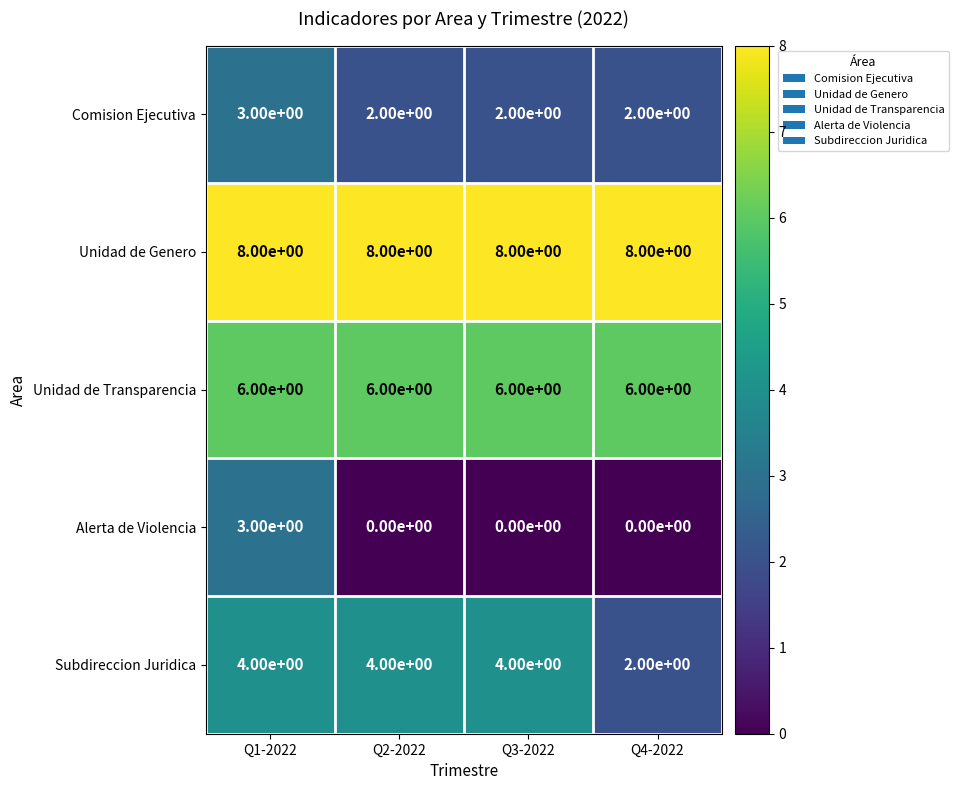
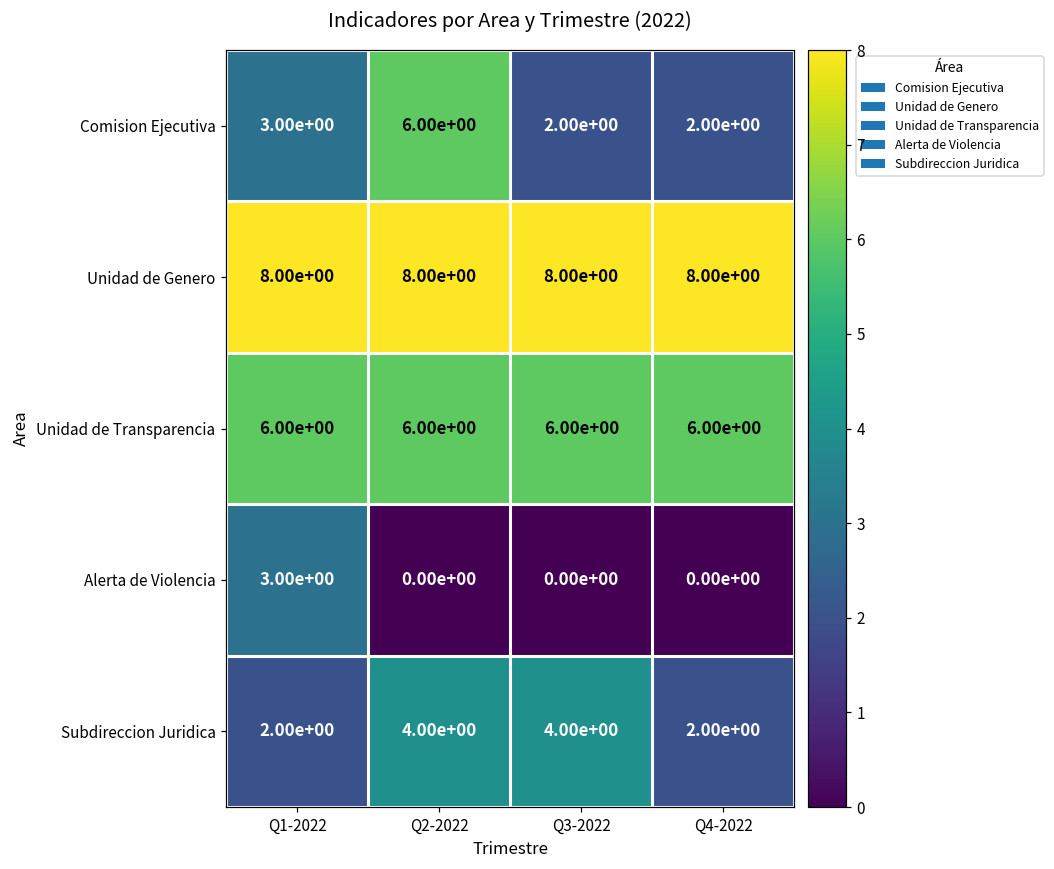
Comision Ejecutiva, Q2-2022: 2.00e+00 -> 6.00e+00
Subdireccion Juridica, Q1-2022: 4.00e+00 -> 2.00e+00
